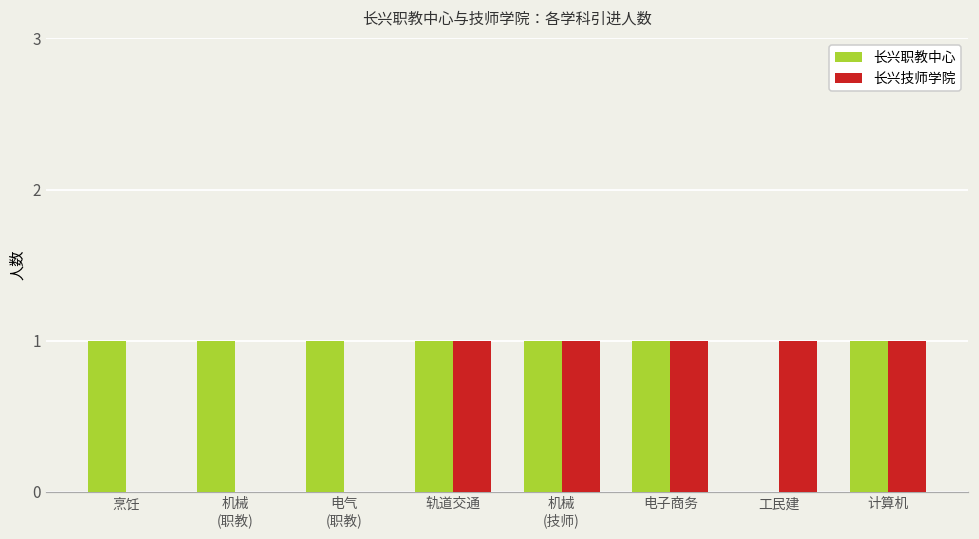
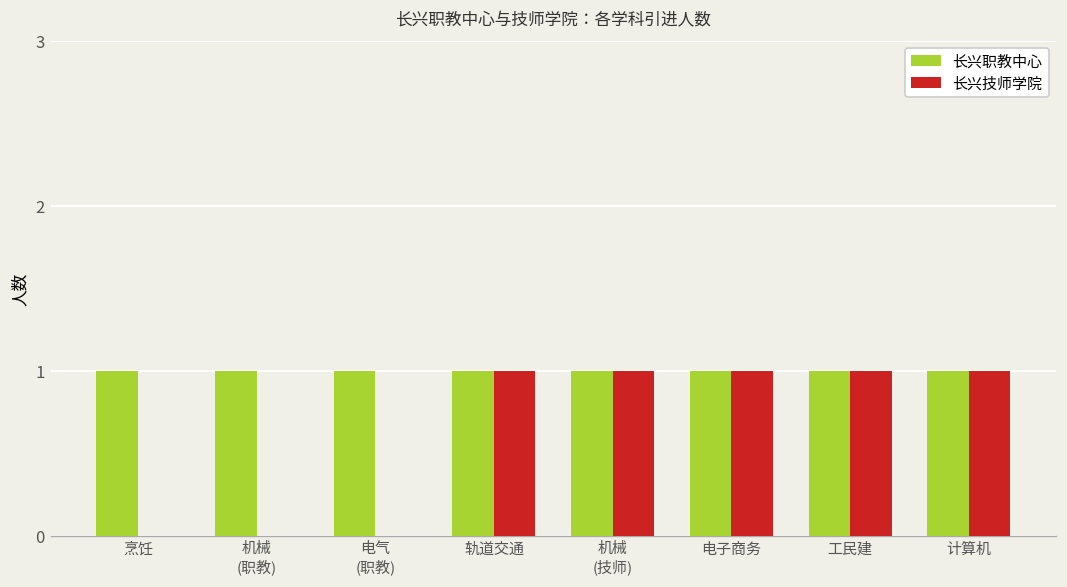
长兴职教中心, 工民建: 0 -> 1
